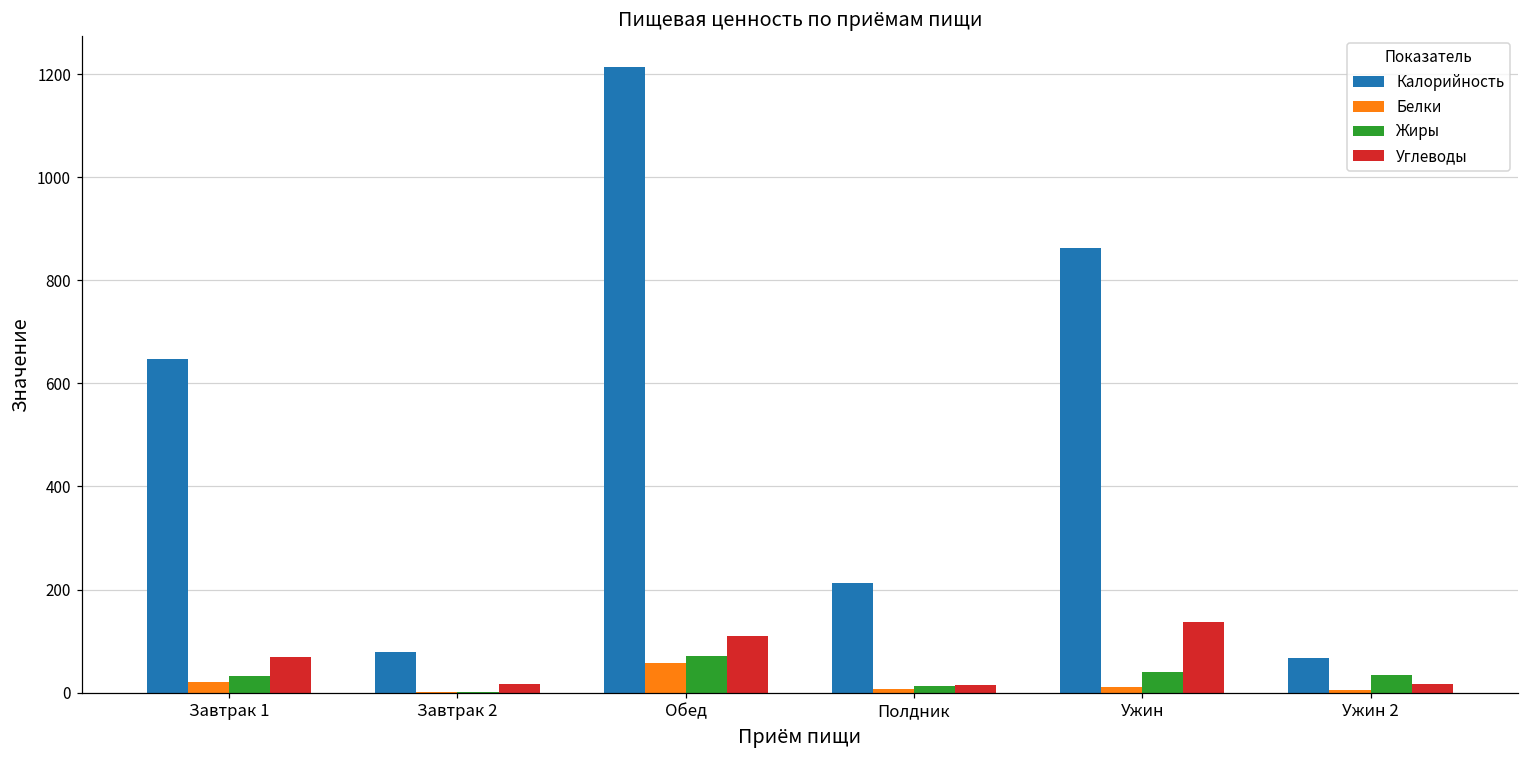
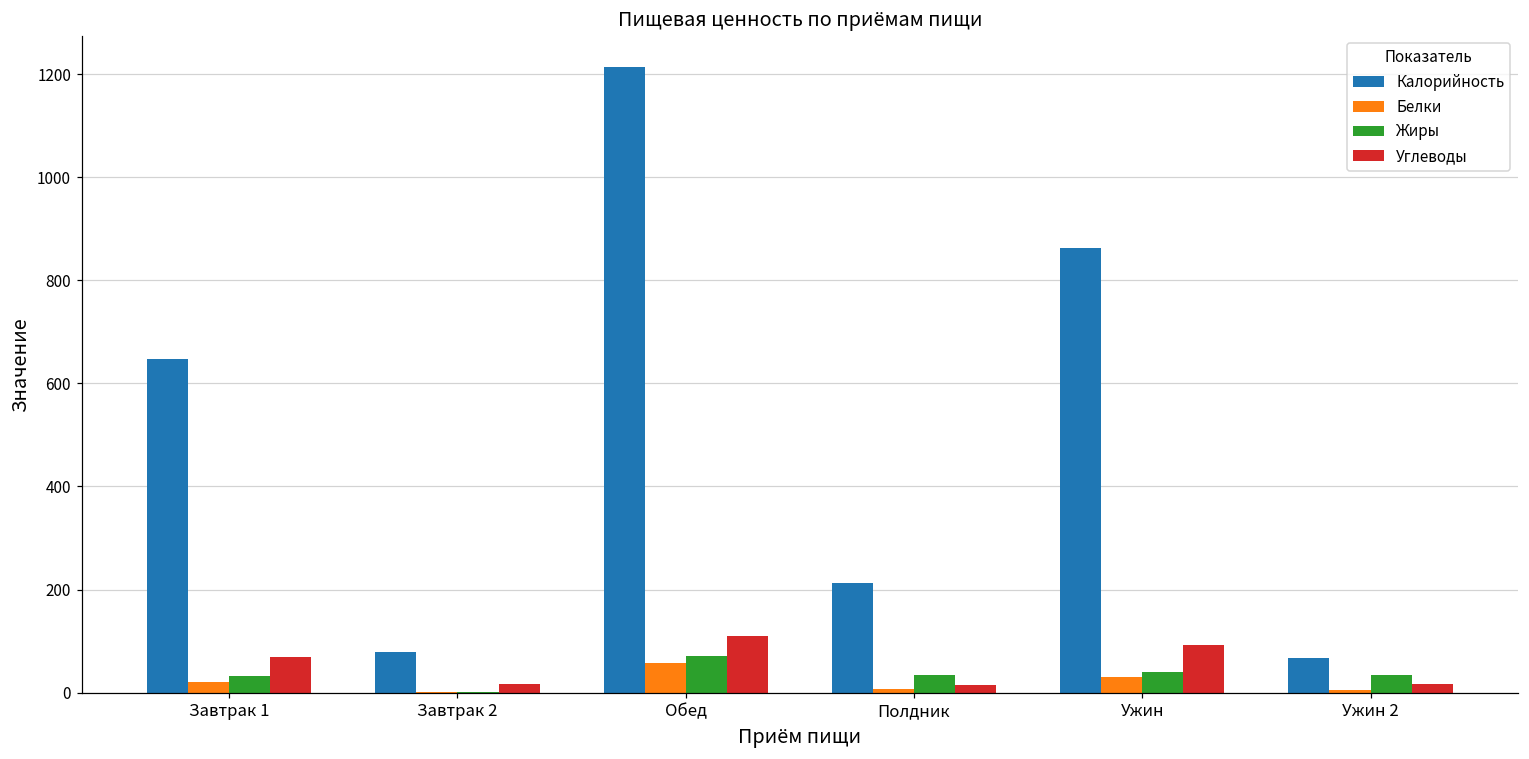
Жиры, Полдник: 10 -> 30
Белки, Ужин: 10 -> 30
Углеводы, Ужин: 140 -> 90
